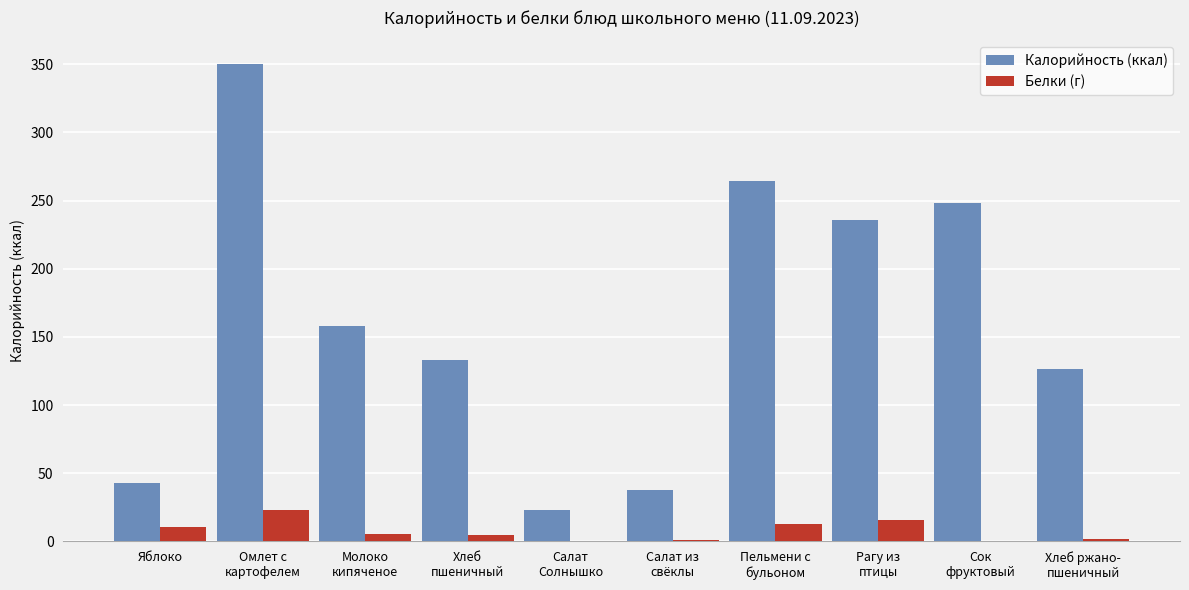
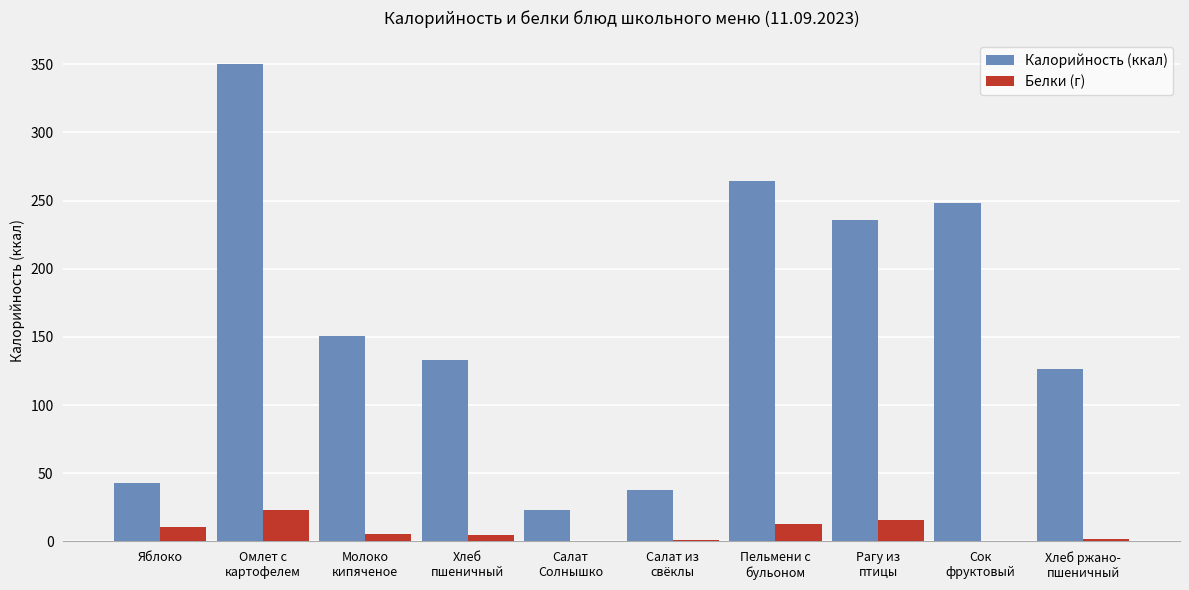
Калорийность (ккал), Молоко кипяченое: 158 -> 151
